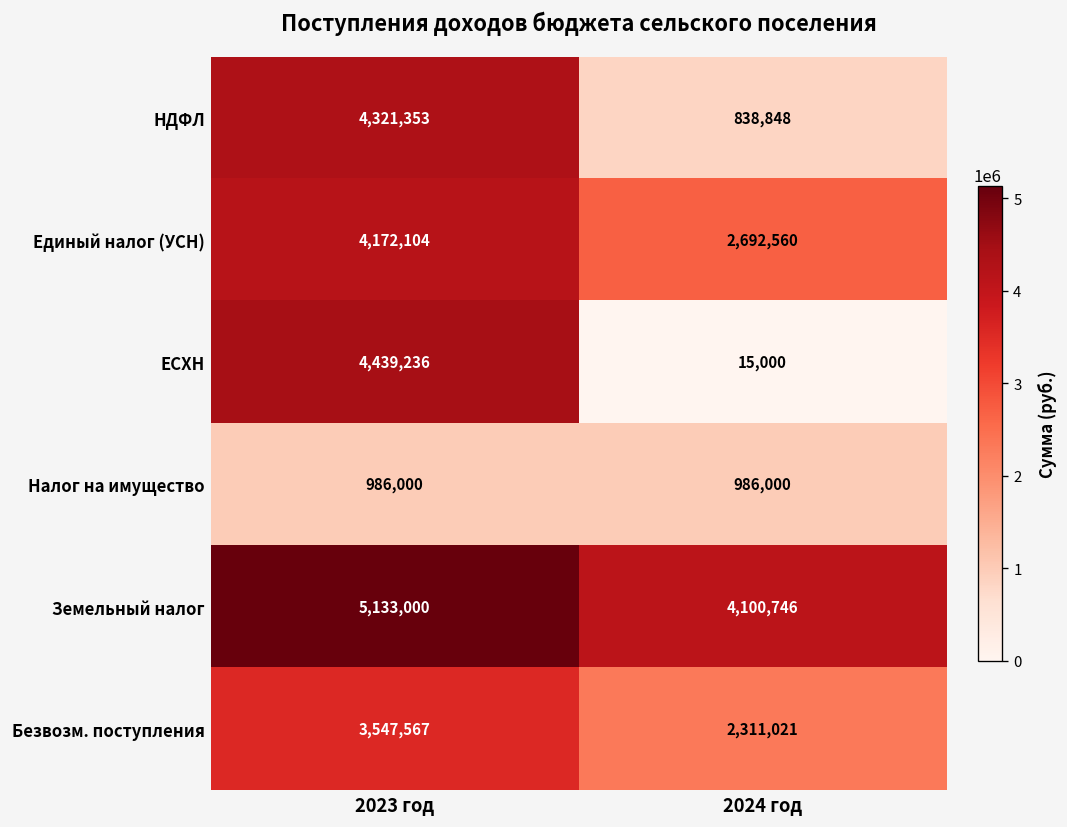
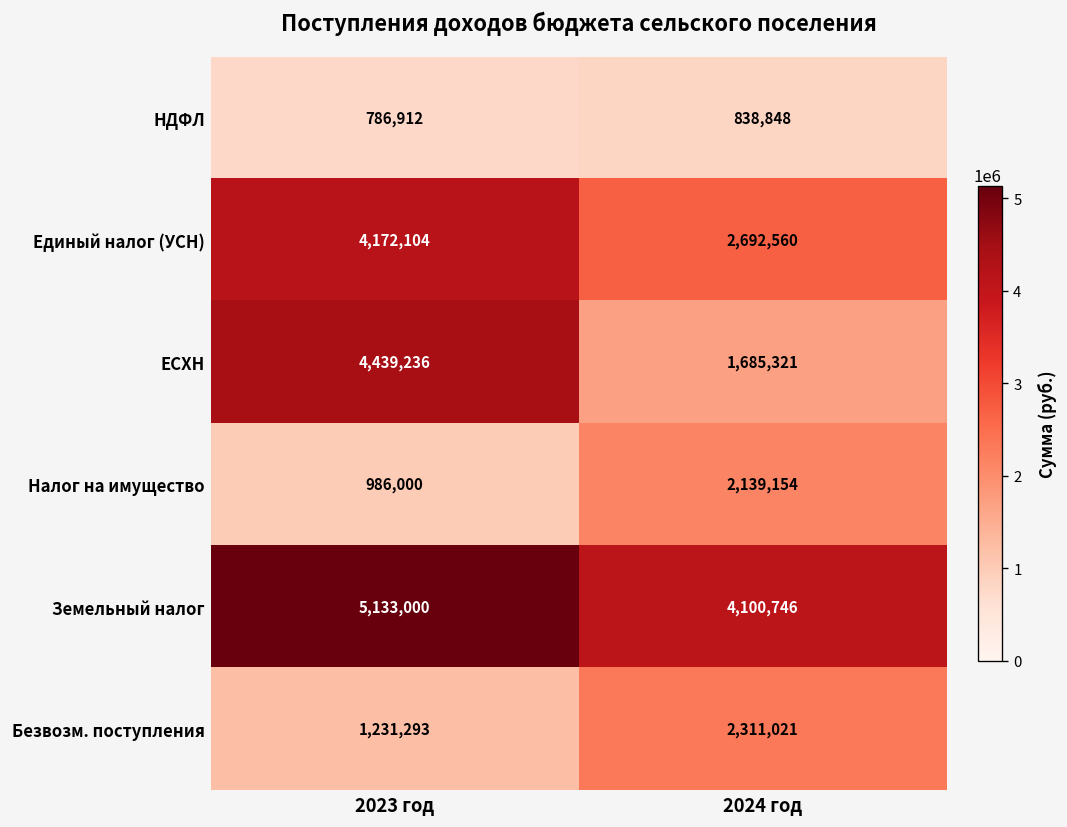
НДФЛ, 2023 год: 4,321,353 -> 786,912
ЕСХН, 2024 год: 15,000 -> 1,685,321
Налог на имущество, 2024 год: 986,000 -> 2,139,154
Безвозм. поступления, 2023 год: 3,547,567 -> 1,231,293
